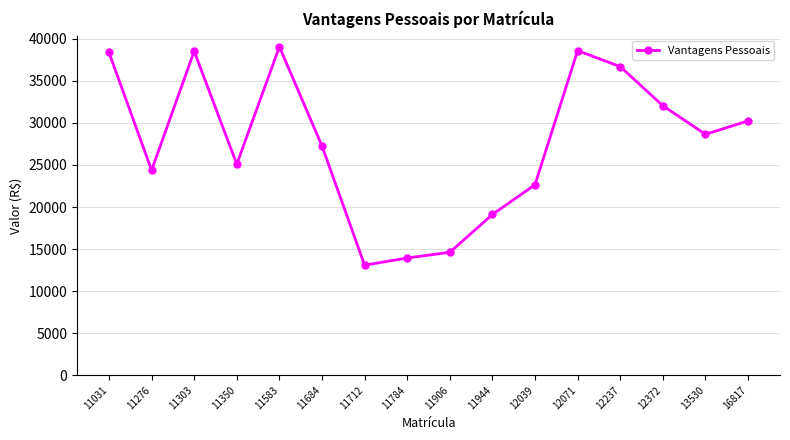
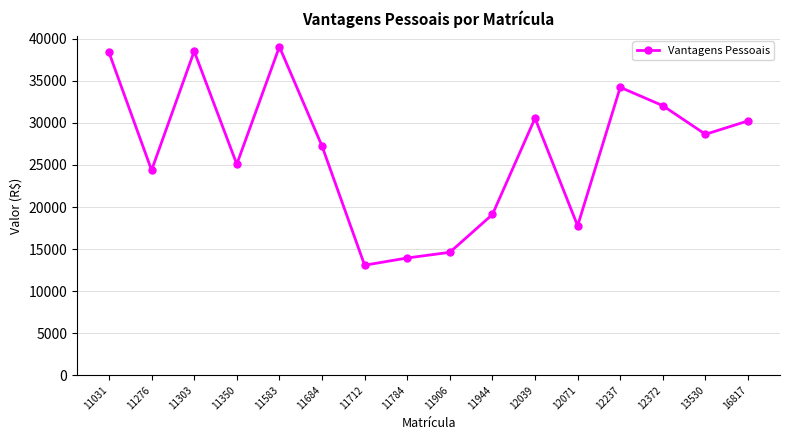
12039: 23000 -> 31000
12071: 39000 -> 18000
12237: 37000 -> 34000
